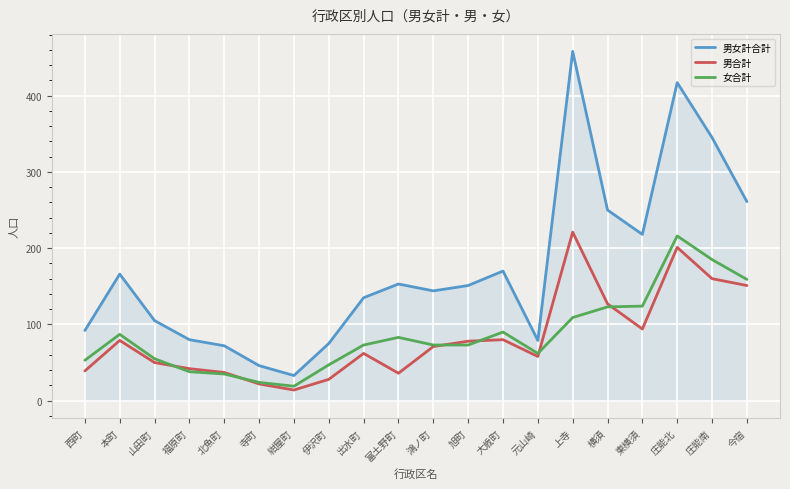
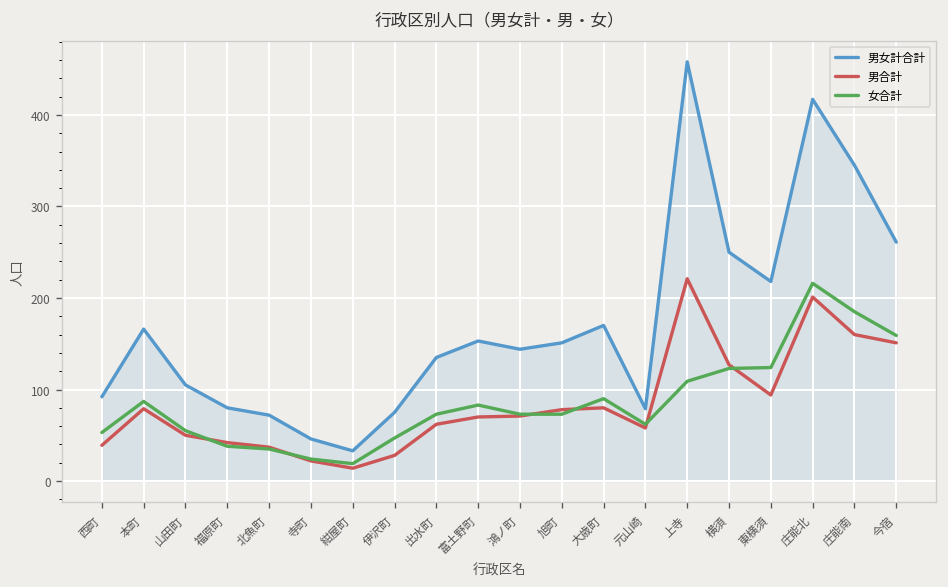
男合計, 富土野町: 40 -> 70
